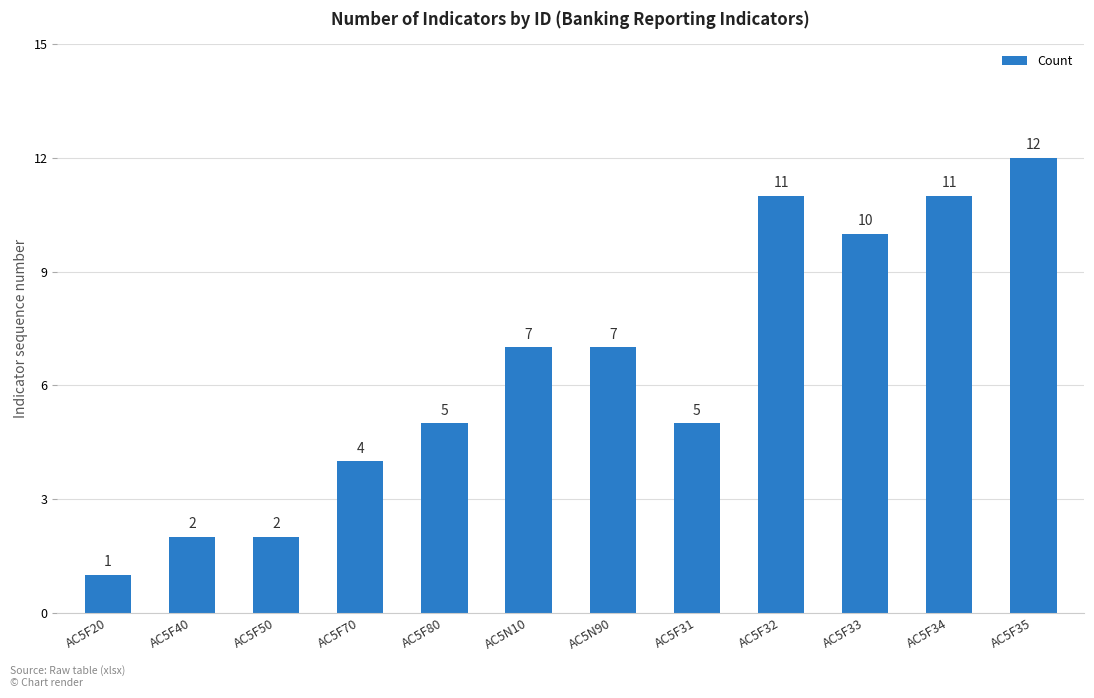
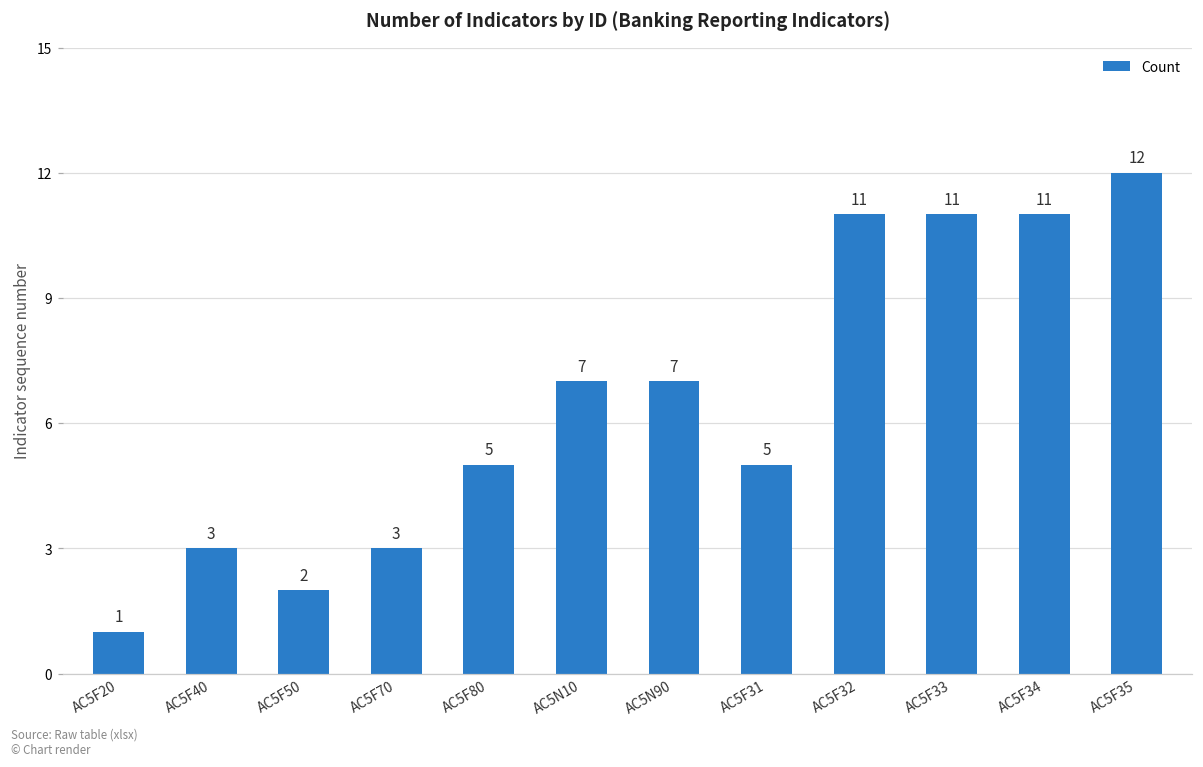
AC5F40: 2 -> 3
AC5F70: 4 -> 3
AC5F33: 10 -> 11
